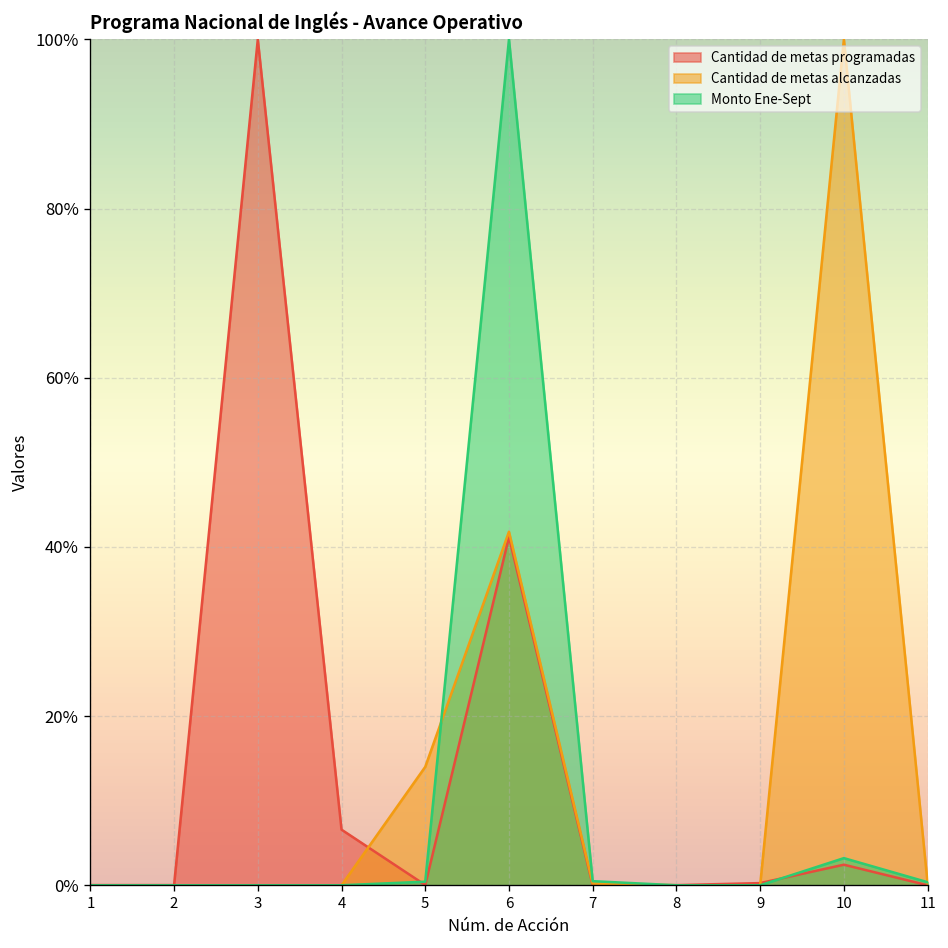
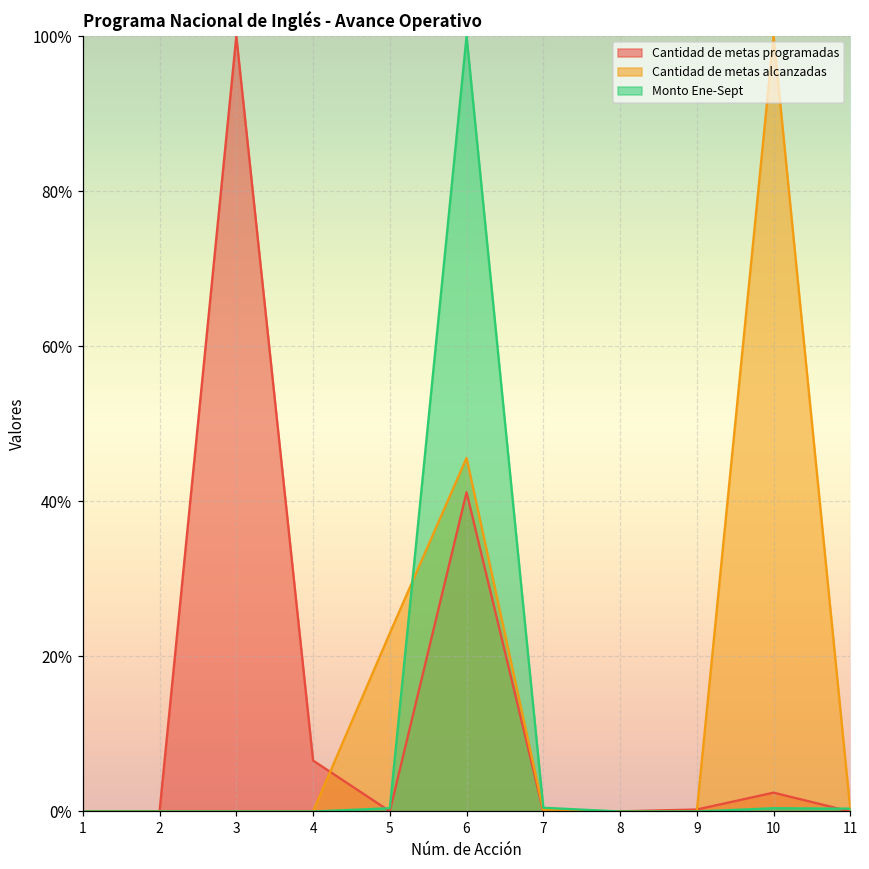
Cantidad de metas alcanzadas, 5: 14% -> 23%
Cantidad de metas alcanzadas, 6: 42% -> 46%
Monto Ene-Sept, 10: 3% -> 0%
